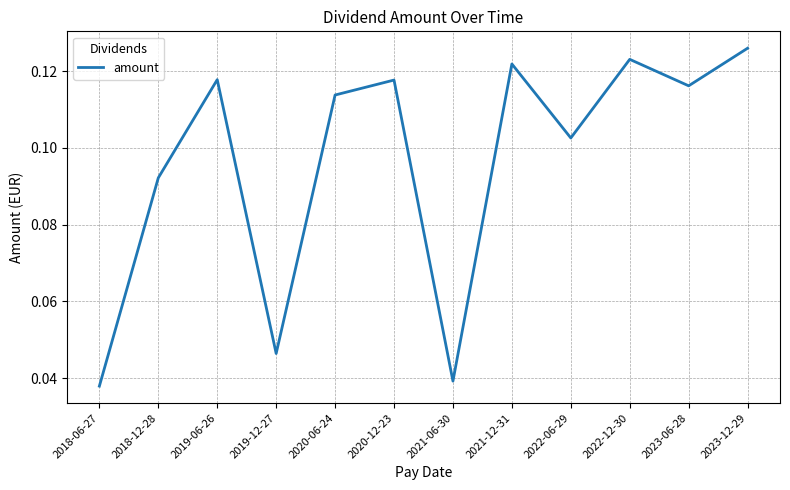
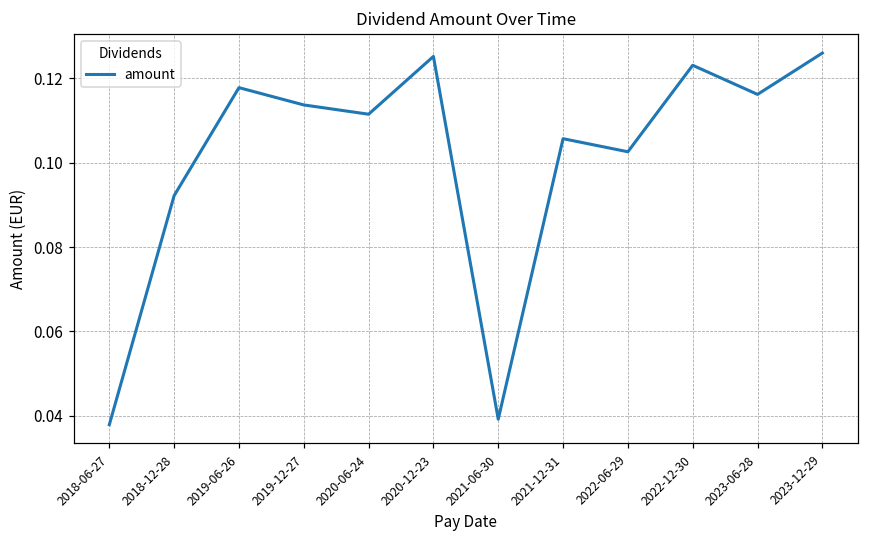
2019-12-27: 0.046 -> 0.114
2020-06-24: 0.114 -> 0.112
2020-12-23: 0.118 -> 0.125
2021-12-31: 0.122 -> 0.106
